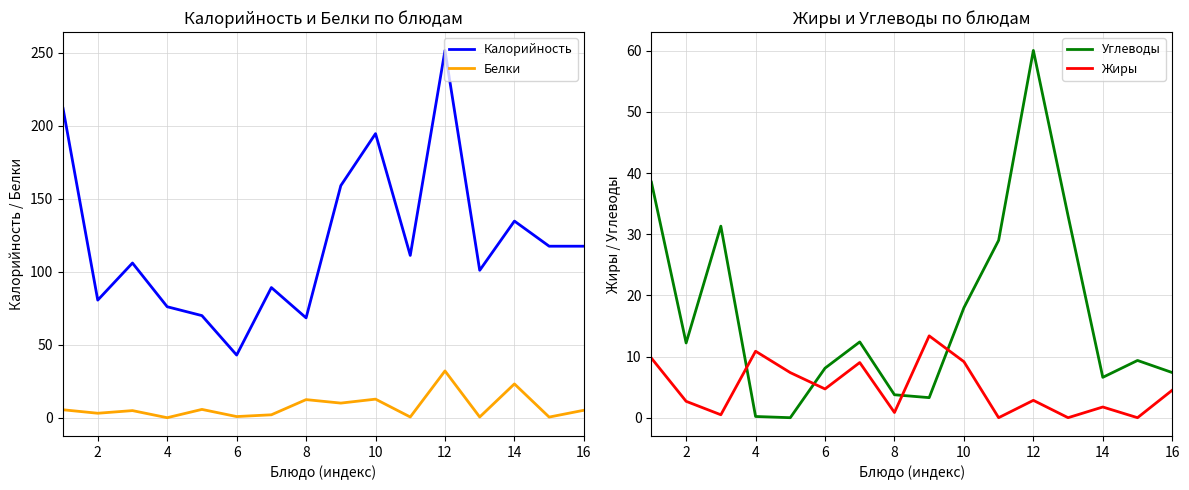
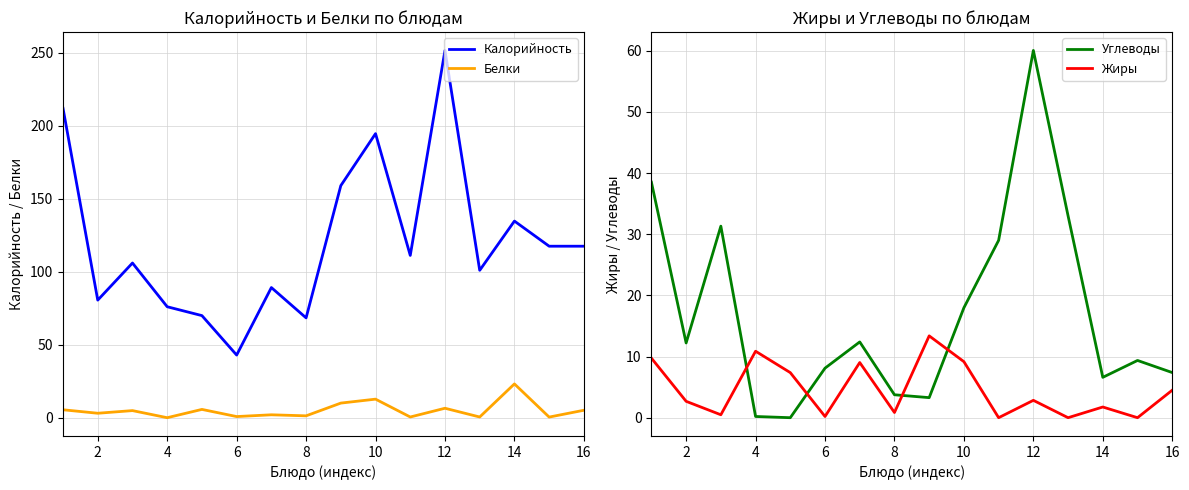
Калорийность и Белки по блюдам, Белки, 8: 13 -> 1
Калорийность и Белки по блюдам, Белки, 12: 32 -> 7
Жиры и Углеводы по блюдам, Жиры, 6: 5 -> 0
